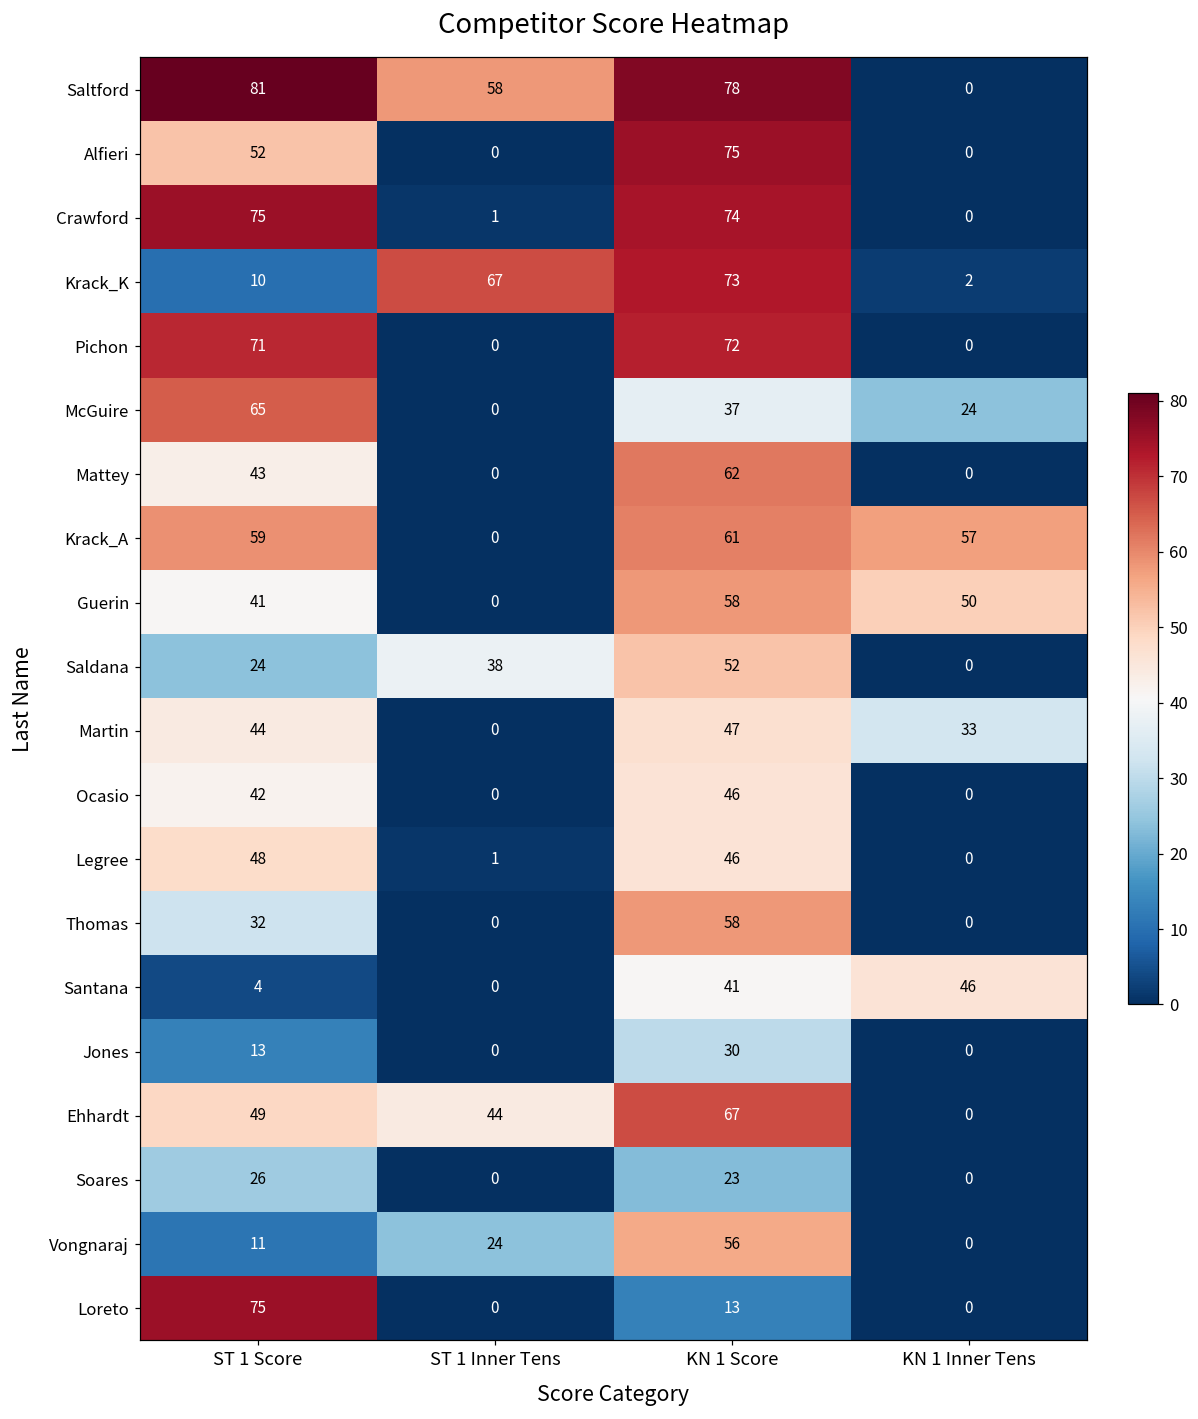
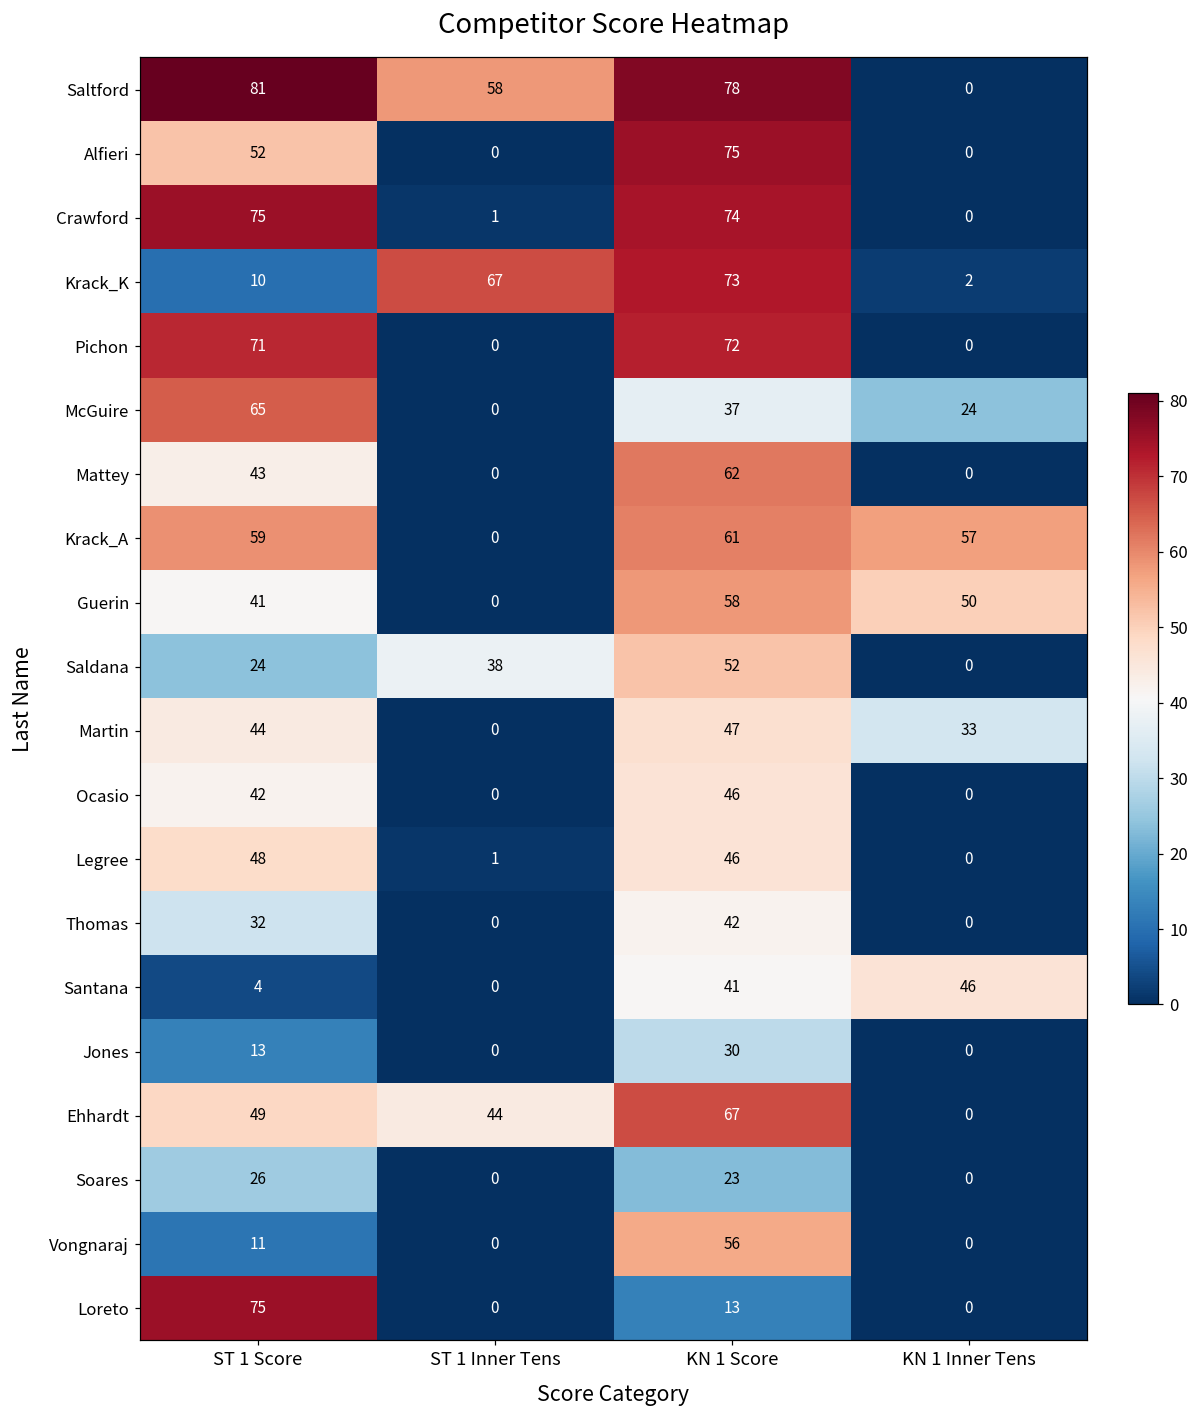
Thomas, KN 1 Score: 58 -> 42
Vongnaraj, ST 1 Inner Tens: 24 -> 0
